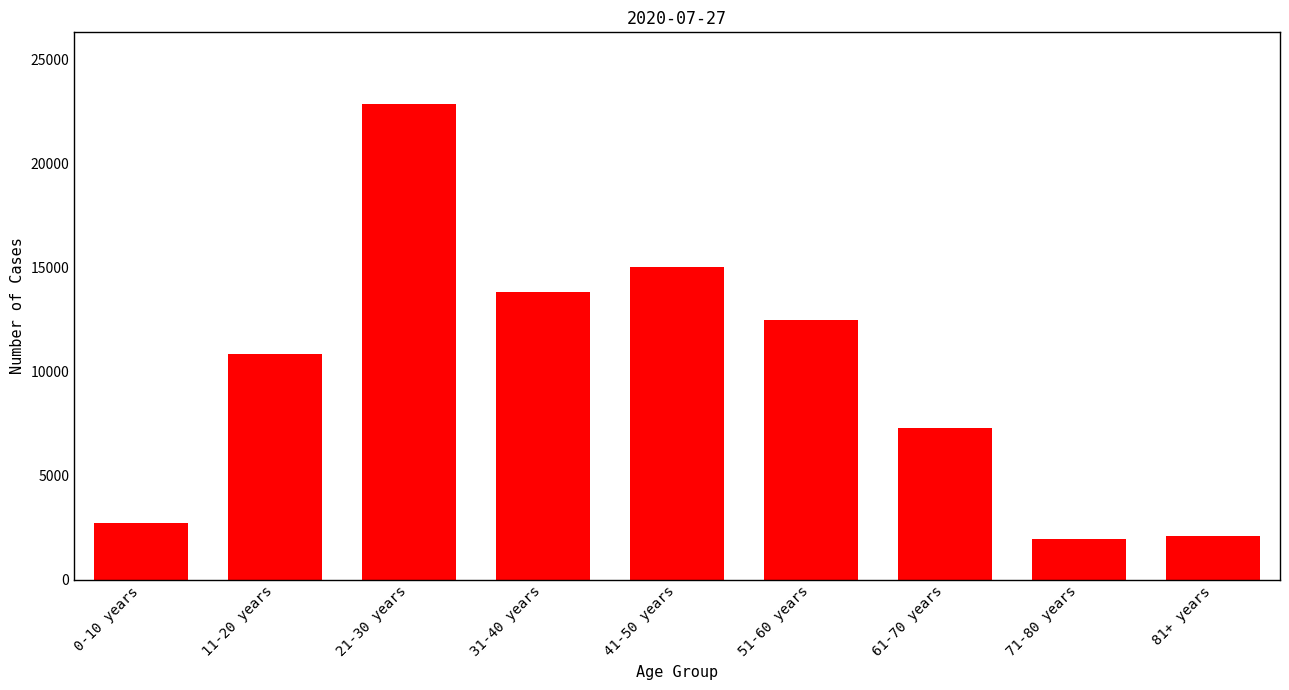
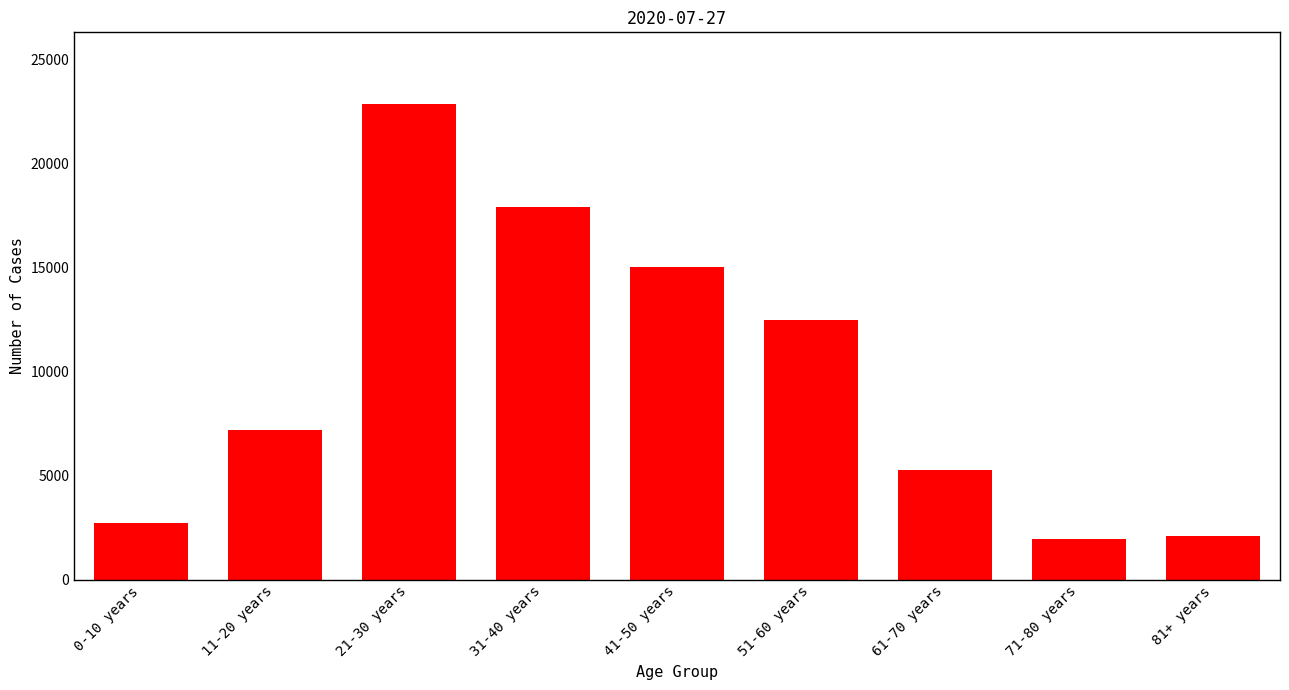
11-20 years: 10900 -> 7200
31-40 years: 13800 -> 17900
61-70 years: 7300 -> 5300
